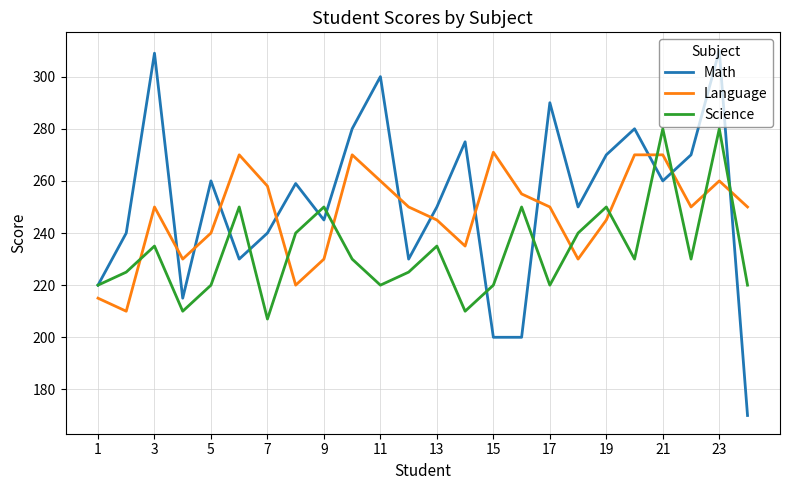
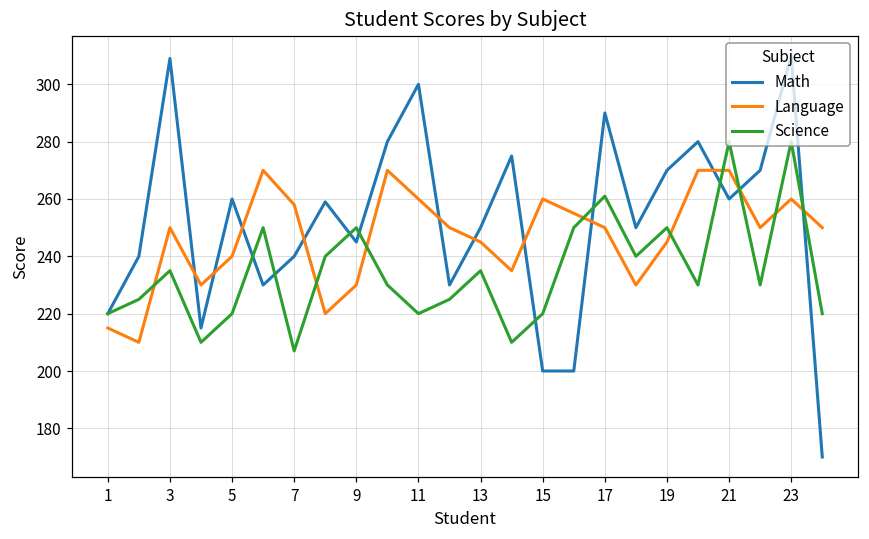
Language, 15: 271 -> 260
Science, 17: 220 -> 261
